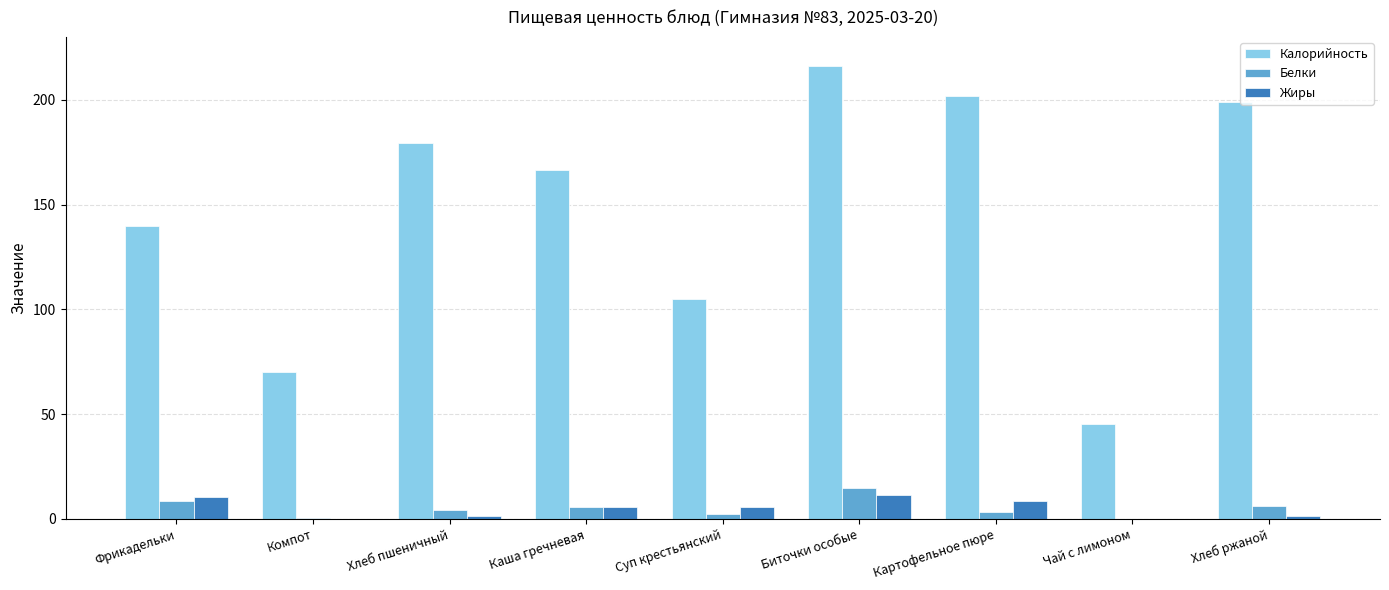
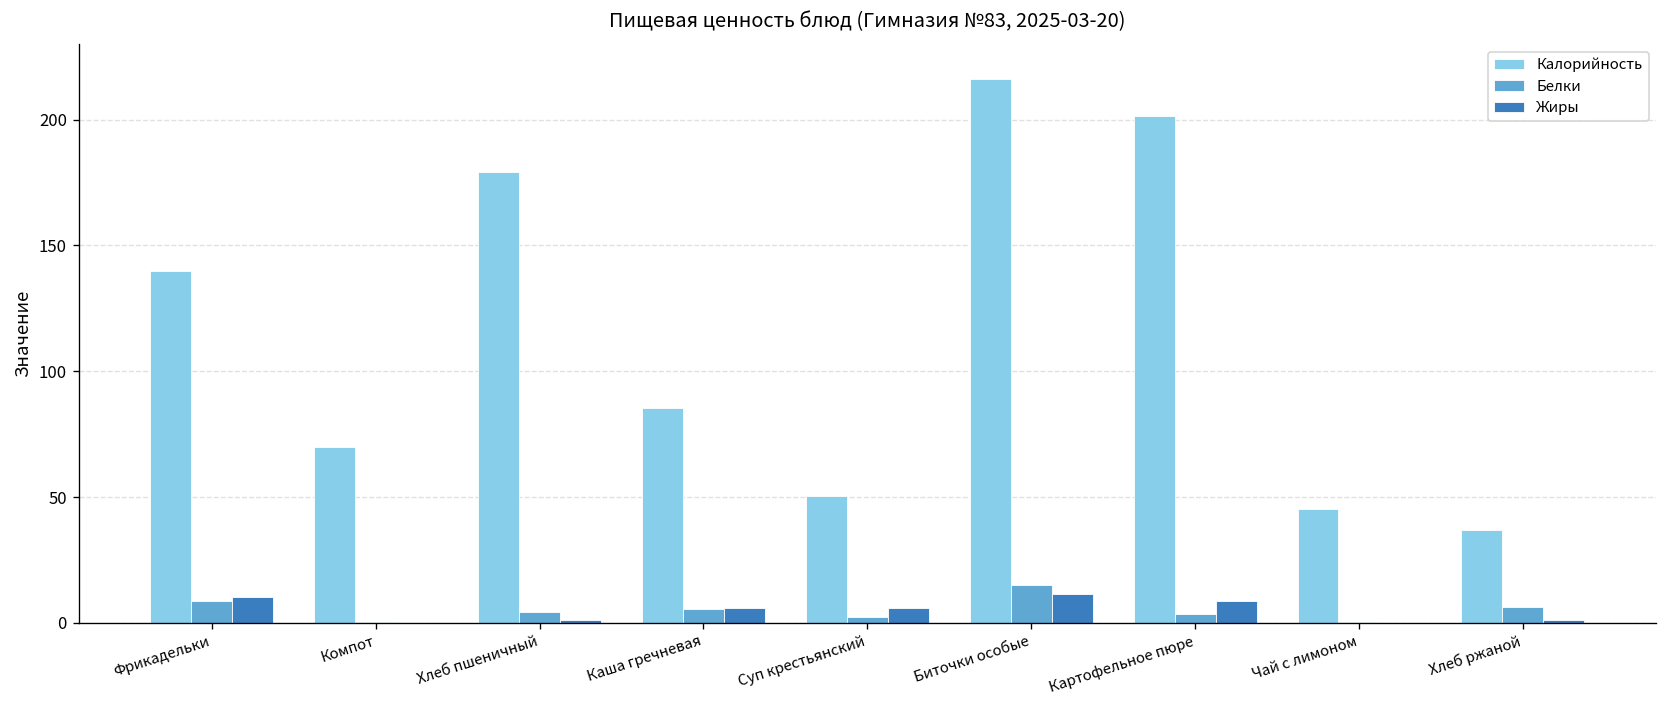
Калорийность, Каша гречневая: 167 -> 86
Калорийность, Суп крестьянский: 105 -> 51
Калорийность, Хлеб ржаной: 199 -> 37
